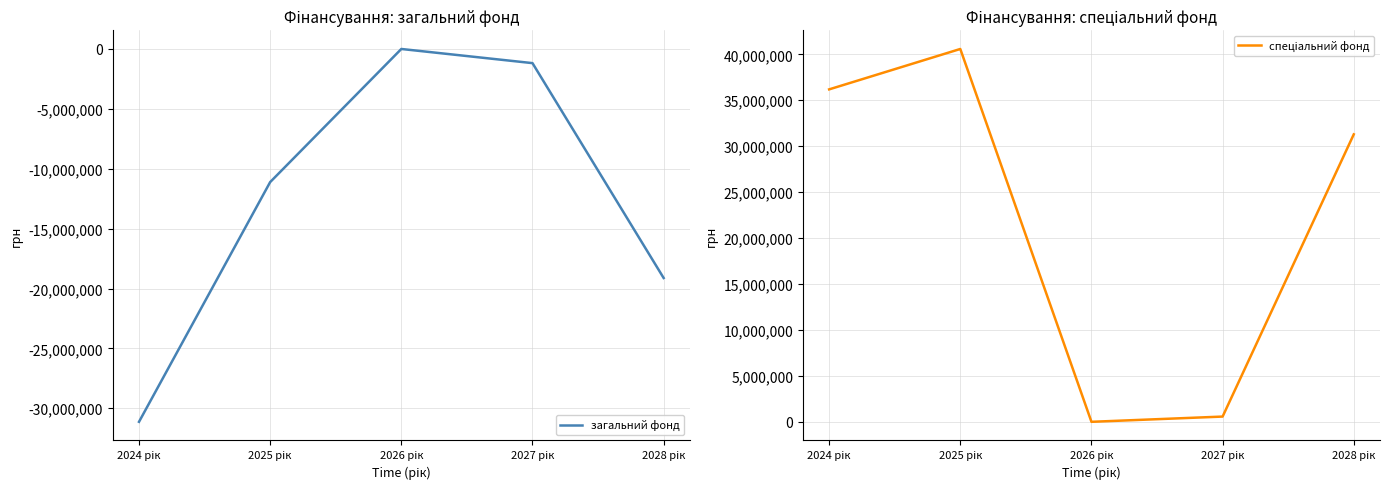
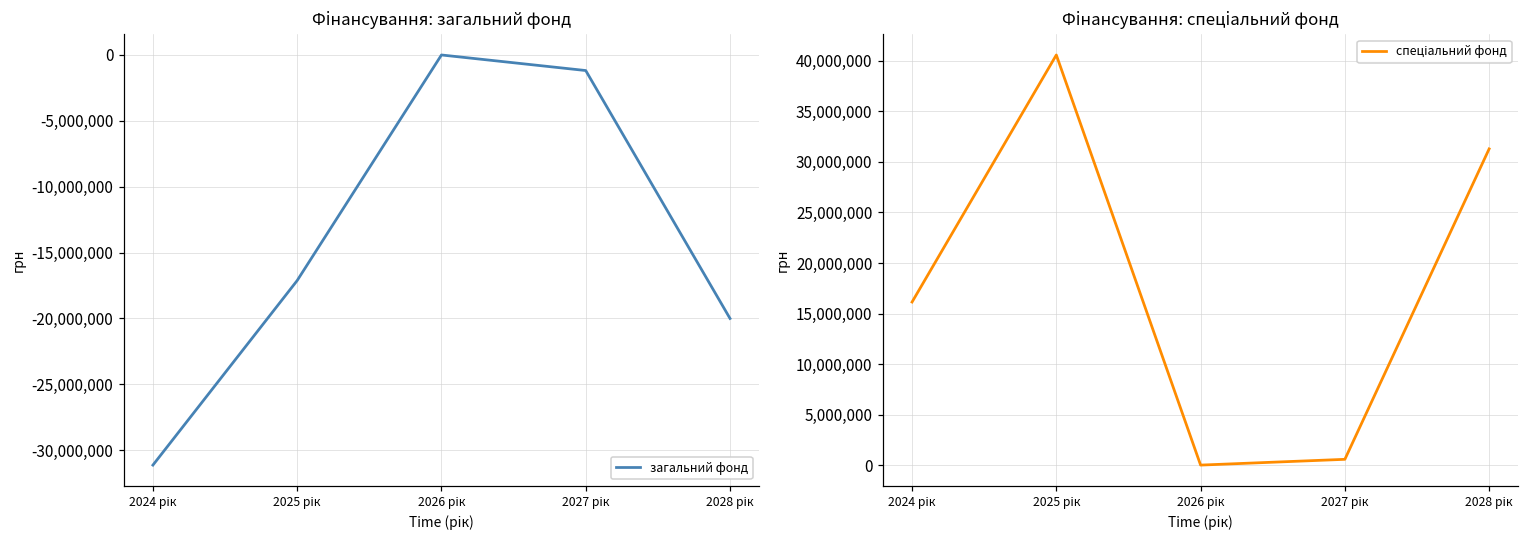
Фінансування: загальний фонд, 2025 рік: -11,100,000 -> -17,100,000
Фінансування: загальний фонд, 2028 рік: -19,100,000 -> -20,000,000
Фінансування: спеціальний фонд, 2024 рік: 36,000,000 -> 16,000,000
